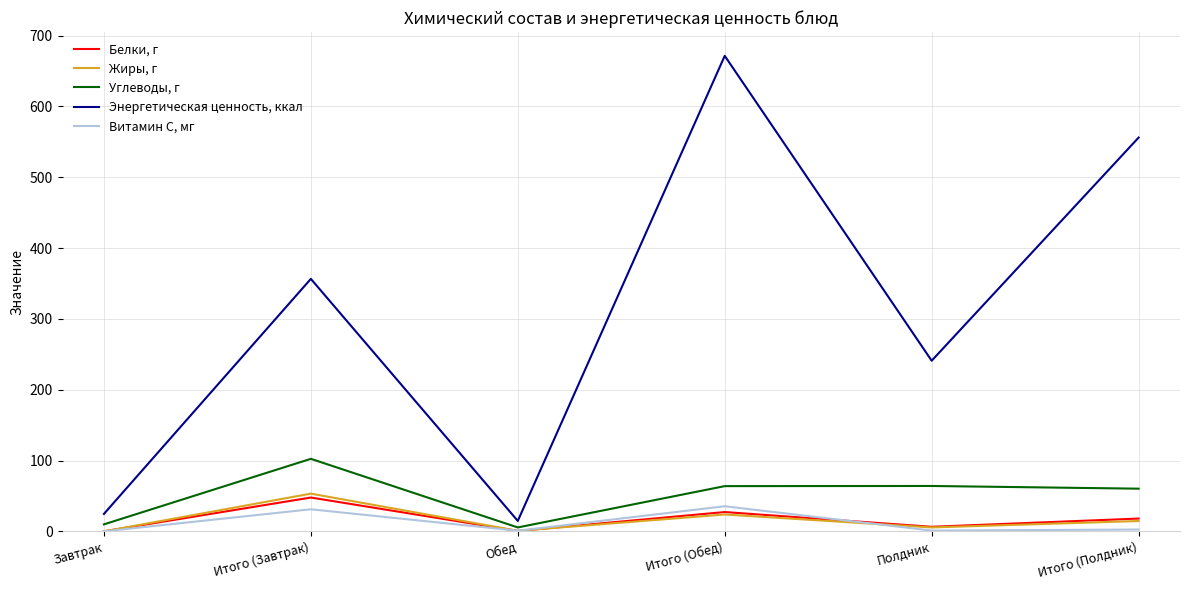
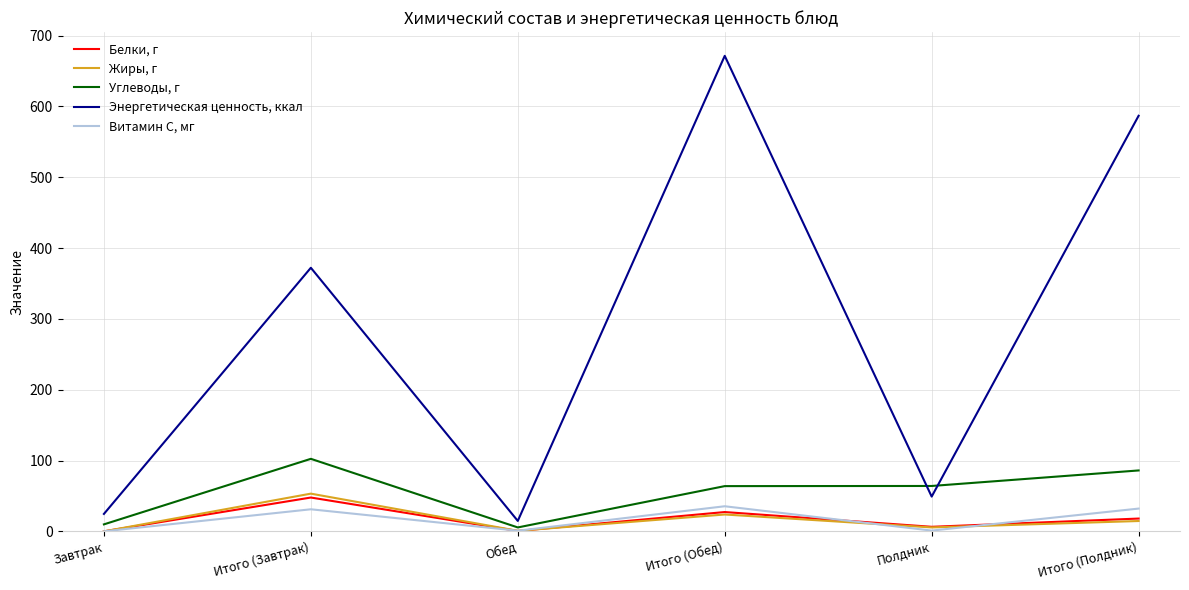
Энергетическая ценность, ккал, Итого (Завтрак): 360 -> 370
Энергетическая ценность, ккал, Полдник: 240 -> 50
Углеводы, г, Итого (Полдник): 60 -> 90
Энергетическая ценность, ккал, Итого (Полдник): 560 -> 590
Витамин С, мг, Итого (Полдник): 0 -> 30
